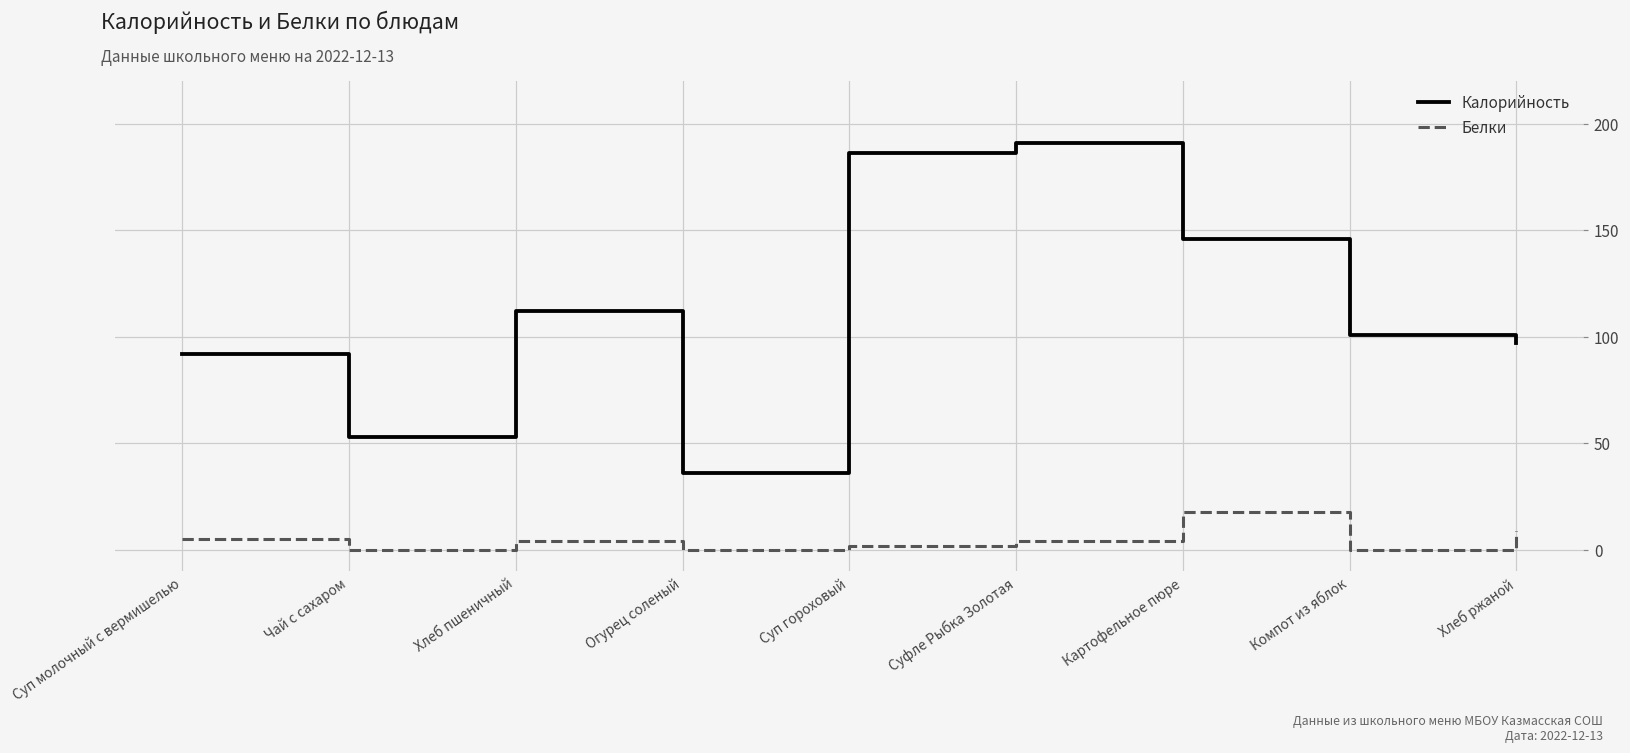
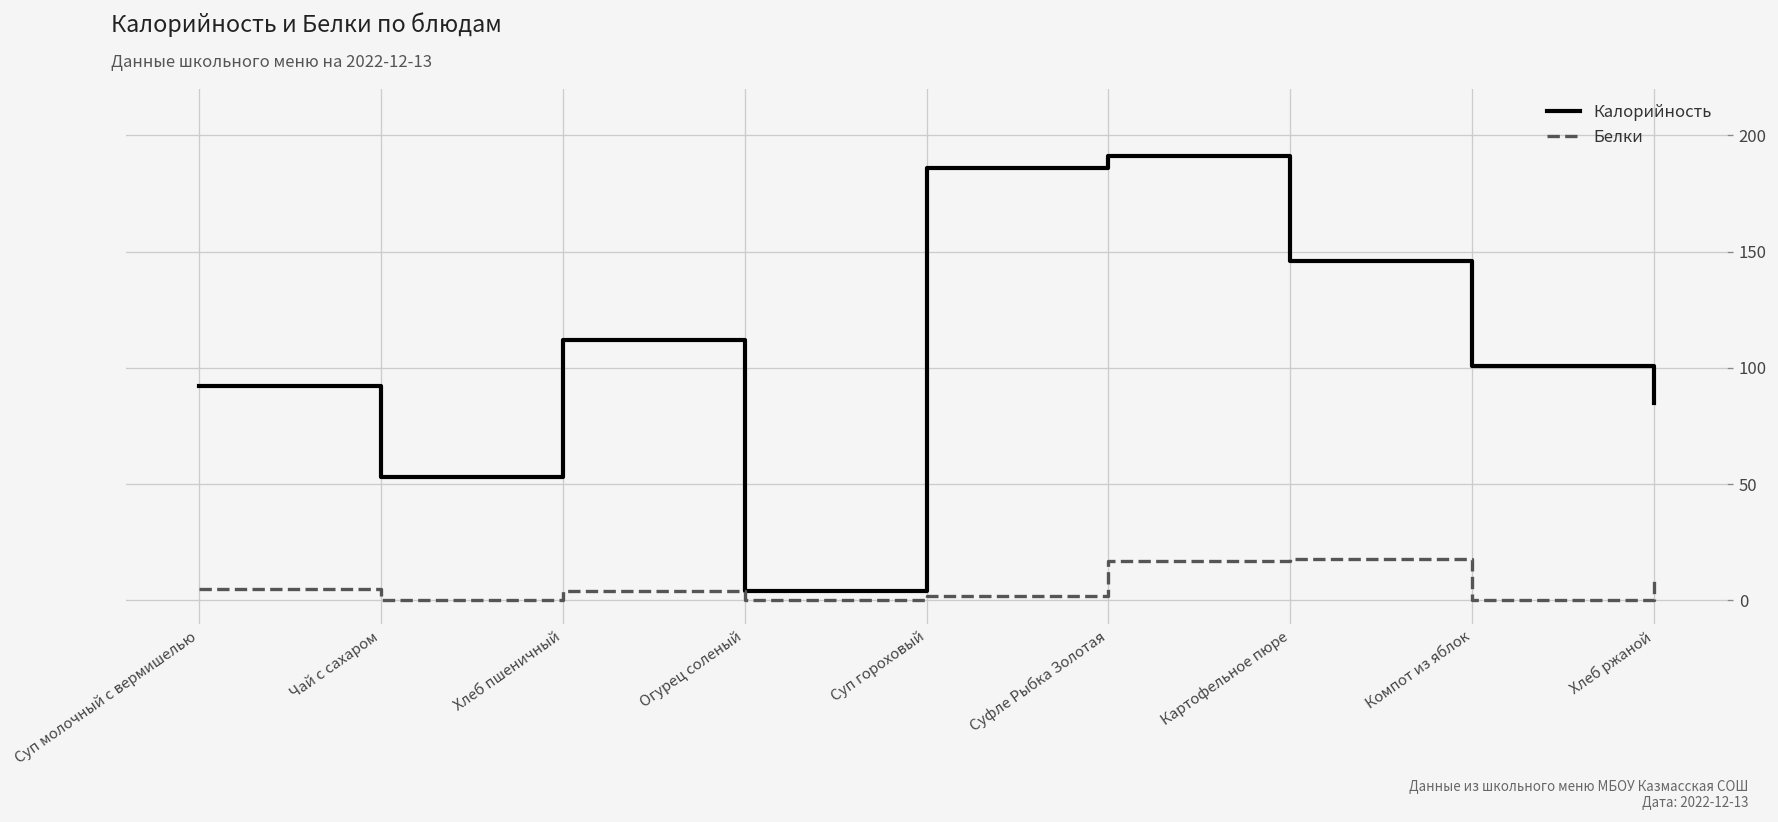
Калорийность, Огурец соленый: 36 -> 4
Белки, Суфле Рыбка Золотая: 4 -> 17
Калорийность, Хлеб ржаной: 97 -> 85
